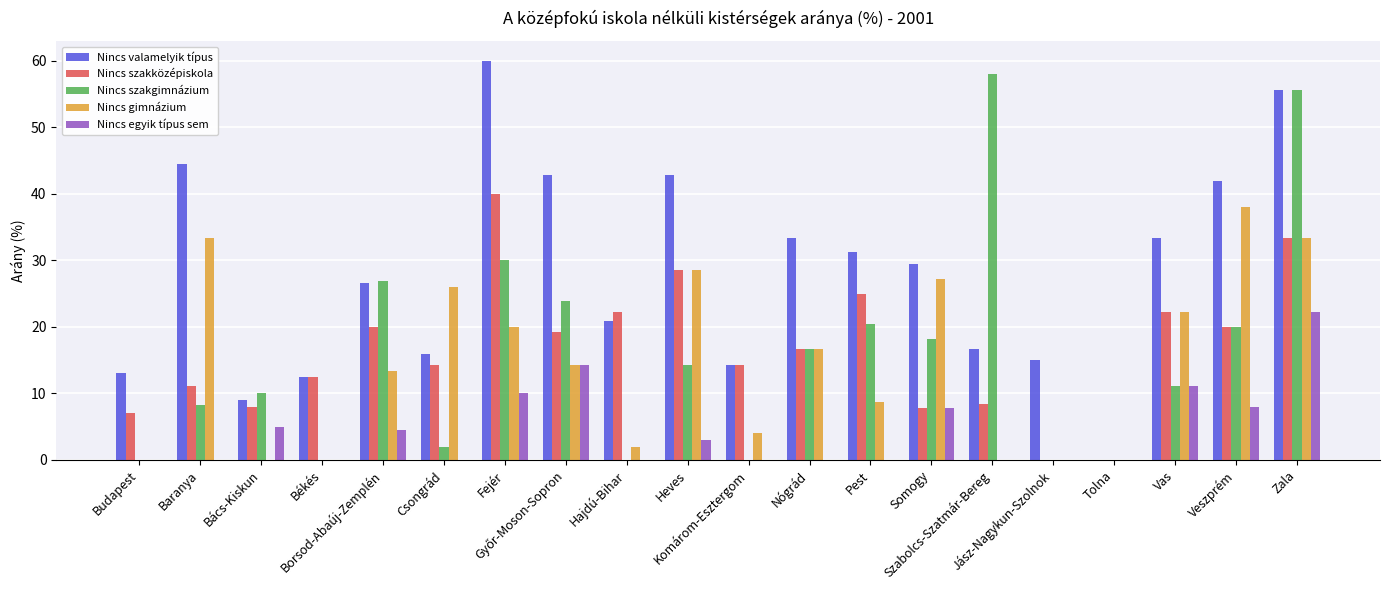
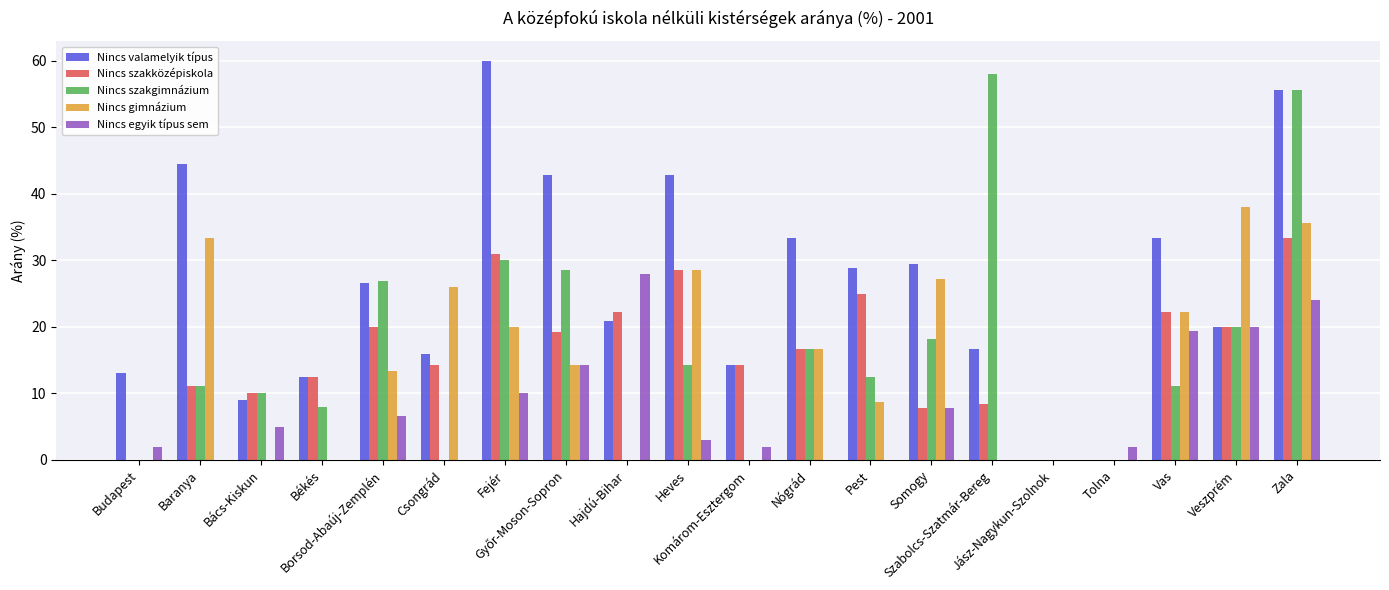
Nincs szakközépiskola, Budapest: 7 -> 0
Nincs egyik típus sem, Budapest: 0 -> 2
Nincs szakgimnázium, Baranya: 8 -> 11
Nincs szakközépiskola, Bács-Kiskun: 8 -> 10
Nincs szakgimnázium, Békés: 0 -> 8
Nincs egyik típus sem, Borsod-Abaúj-Zemplén: 5 -> 7
Nincs szakgimnázium, Csongrád: 2 -> 0
Nincs szakközépiskola, Fejér: 40 -> 31
Nincs szakgimnázium, Győr-Moson-Sopron: 24 -> 29
Nincs gimnázium, Hajdú-Bihar: 2 -> 0
Nincs egyik típus sem, Hajdú-Bihar: 0 -> 28
Nincs gimnázium, Komárom-Esztergom: 4 -> 0
Nincs egyik típus sem, Komárom-Esztergom: 0 -> 2
Nincs valamelyik típus, Pest: 31 -> 29
Nincs szakgimnázium, Pest: 21 -> 13
Nincs valamelyik típus, Jász-Nagykun-Szolnok: 15 -> 0
Nincs egyik típus sem, Tolna: 0 -> 2
Nincs egyik típus sem, Vas: 11 -> 19
Nincs valamelyik típus, Veszprém: 42 -> 20
Nincs egyik típus sem, Veszprém: 8 -> 20
Nincs gimnázium, Zala: 33 -> 36
Nincs egyik típus sem, Zala: 22 -> 24
